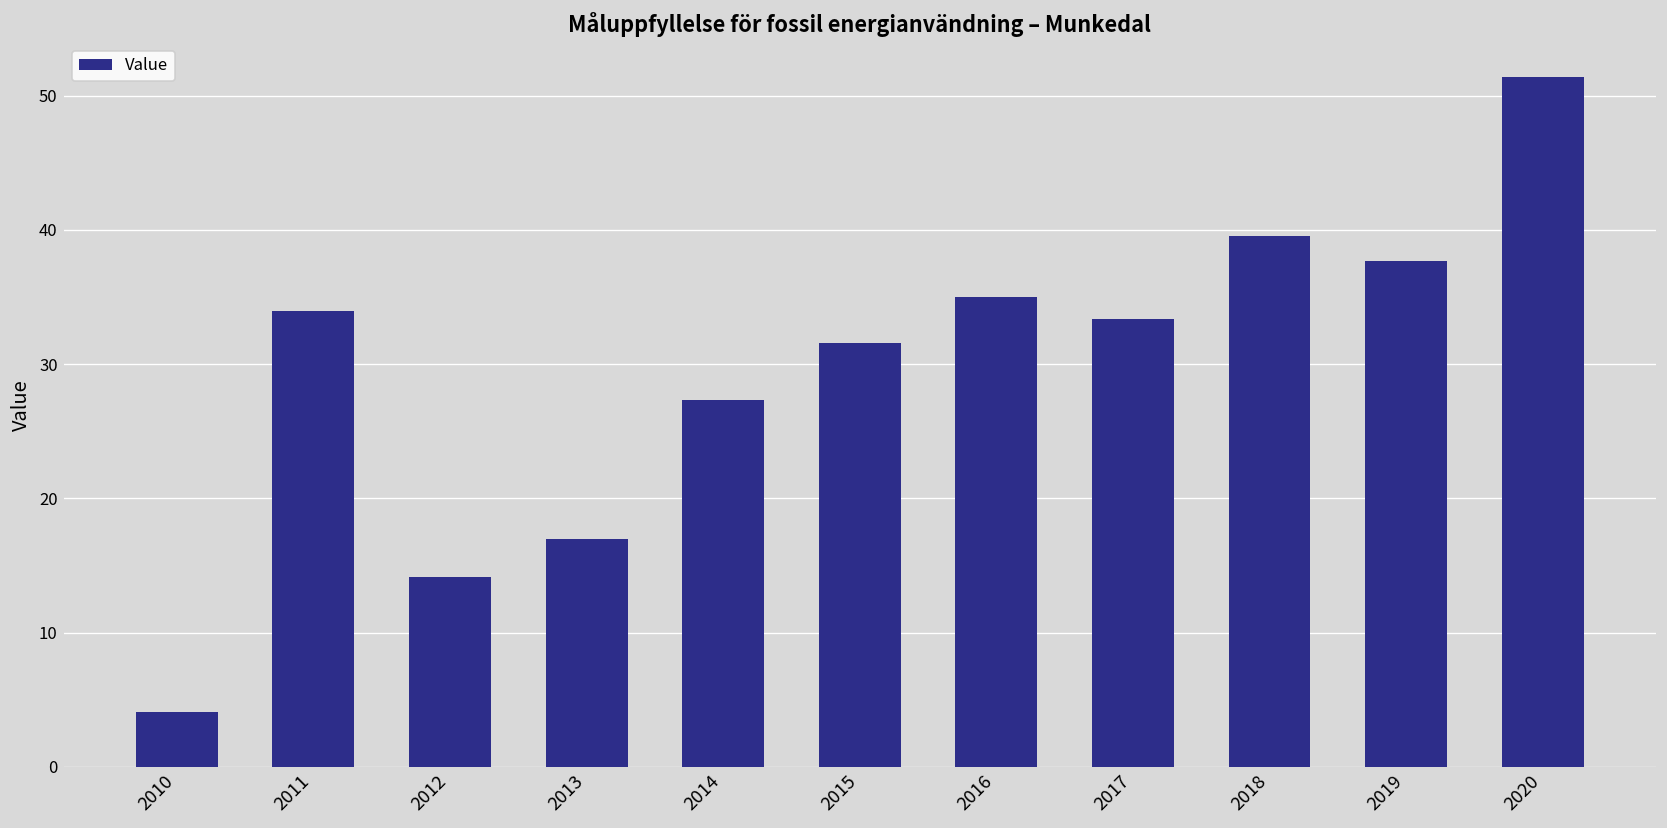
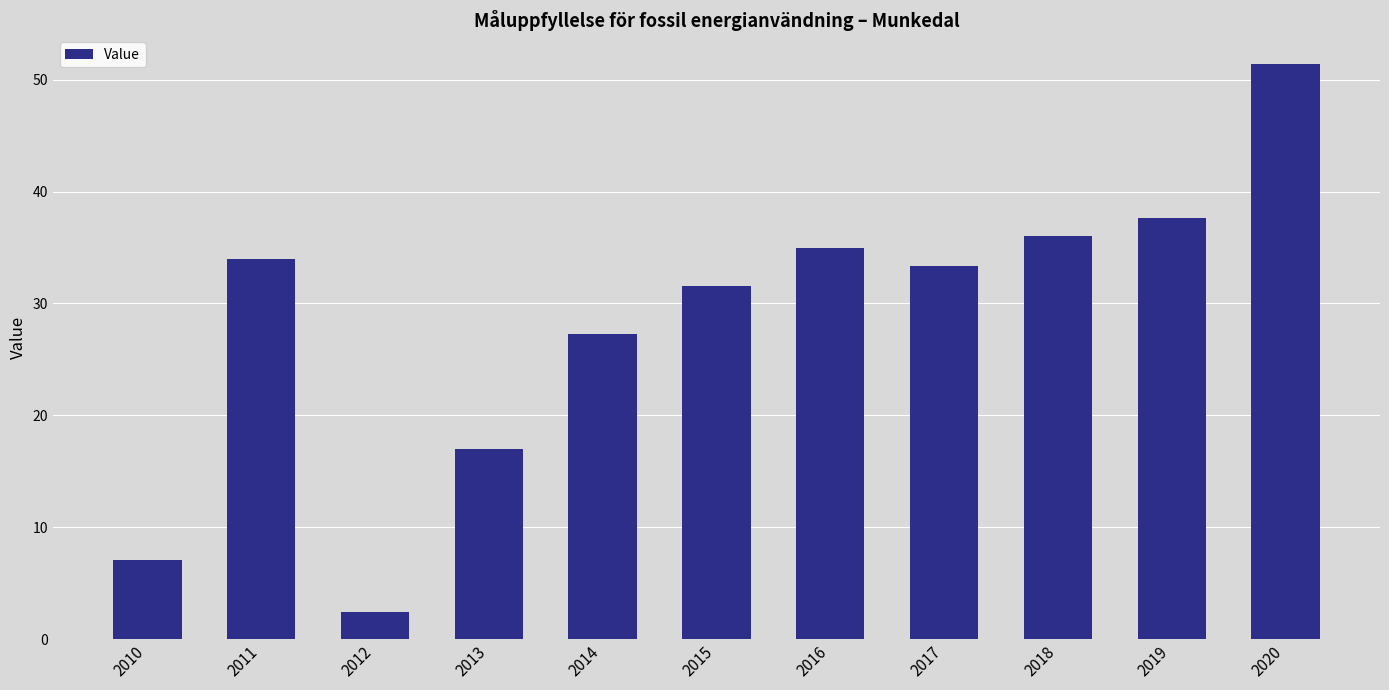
2010: 4.1 -> 7.1
2012: 14.1 -> 2.5
2018: 39.6 -> 36.0
